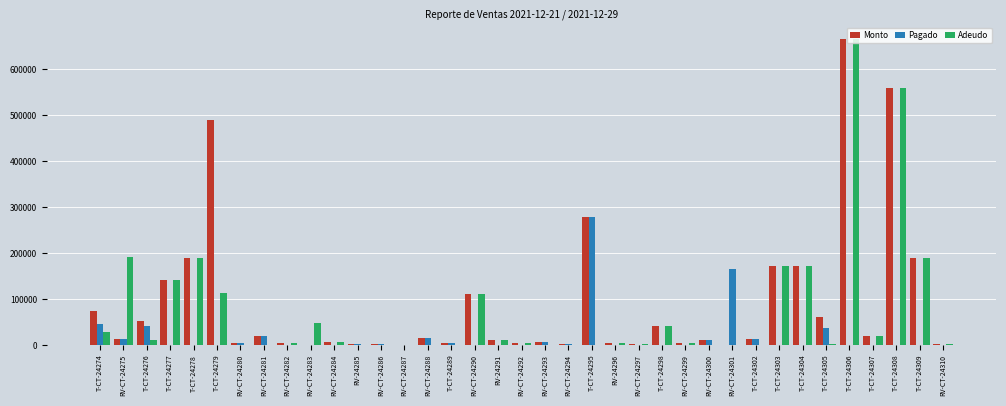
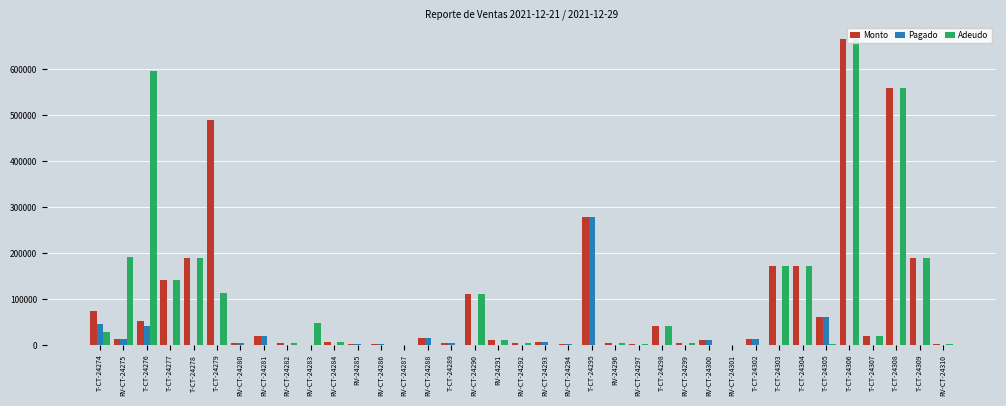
Adeudo, T-CT-24276: 10000 -> 600000
Pagado, RV-CT-24301: 170000 -> 0
Pagado, T-CT-24305: 40000 -> 60000
